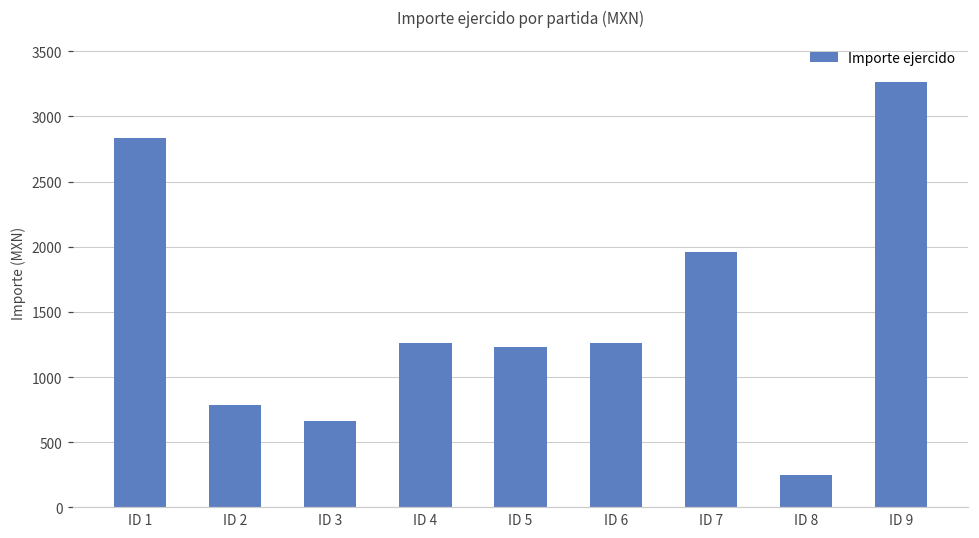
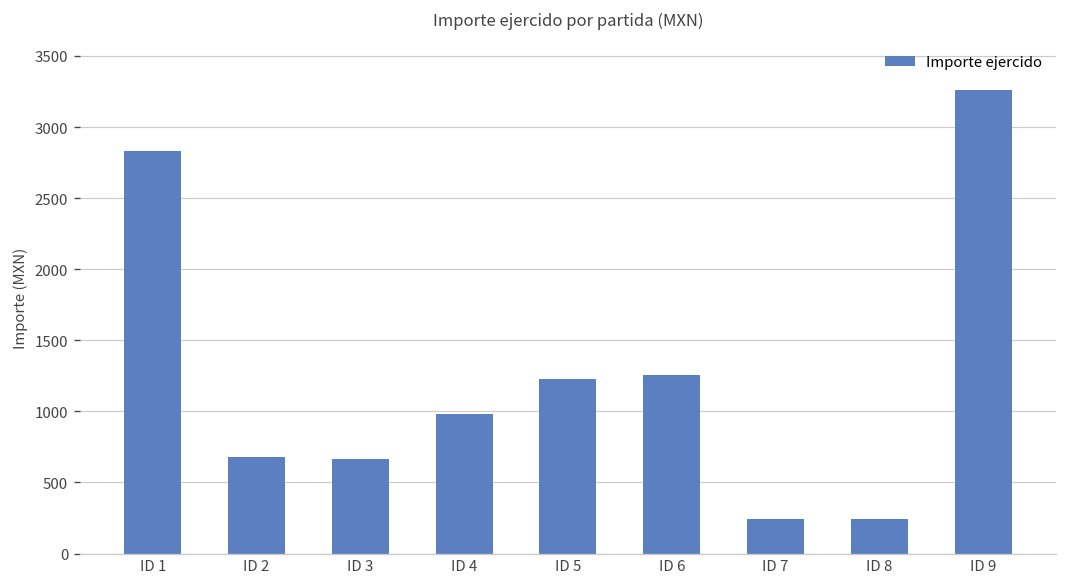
ID 2: 790 -> 680
ID 4: 1260 -> 980
ID 7: 1960 -> 250
